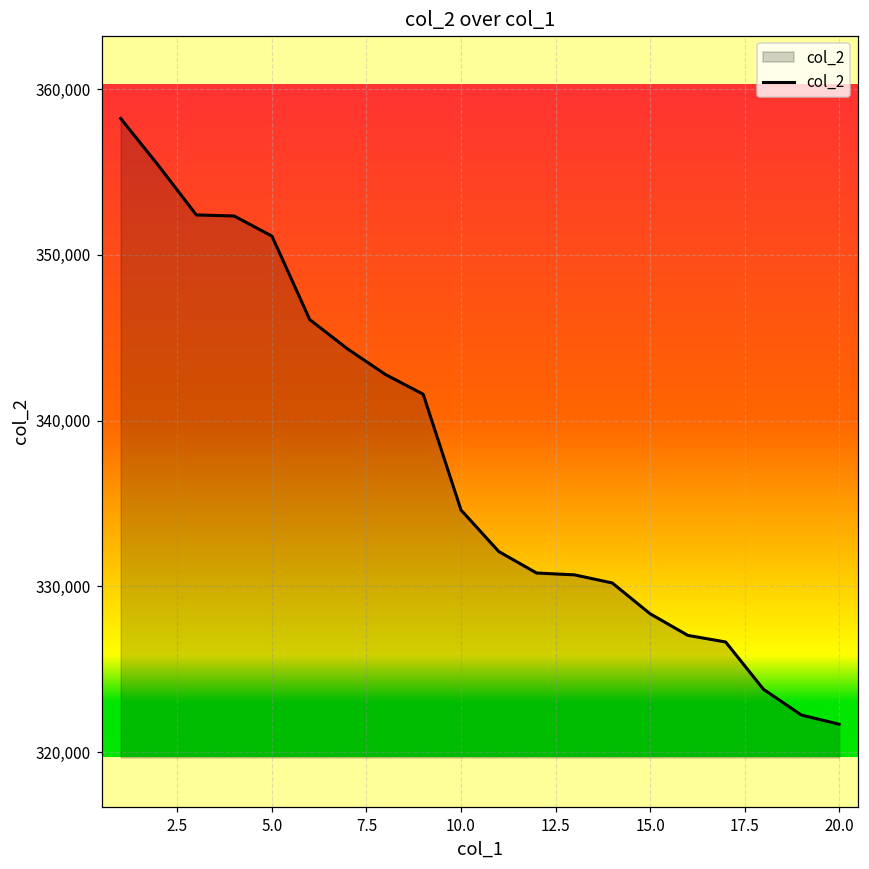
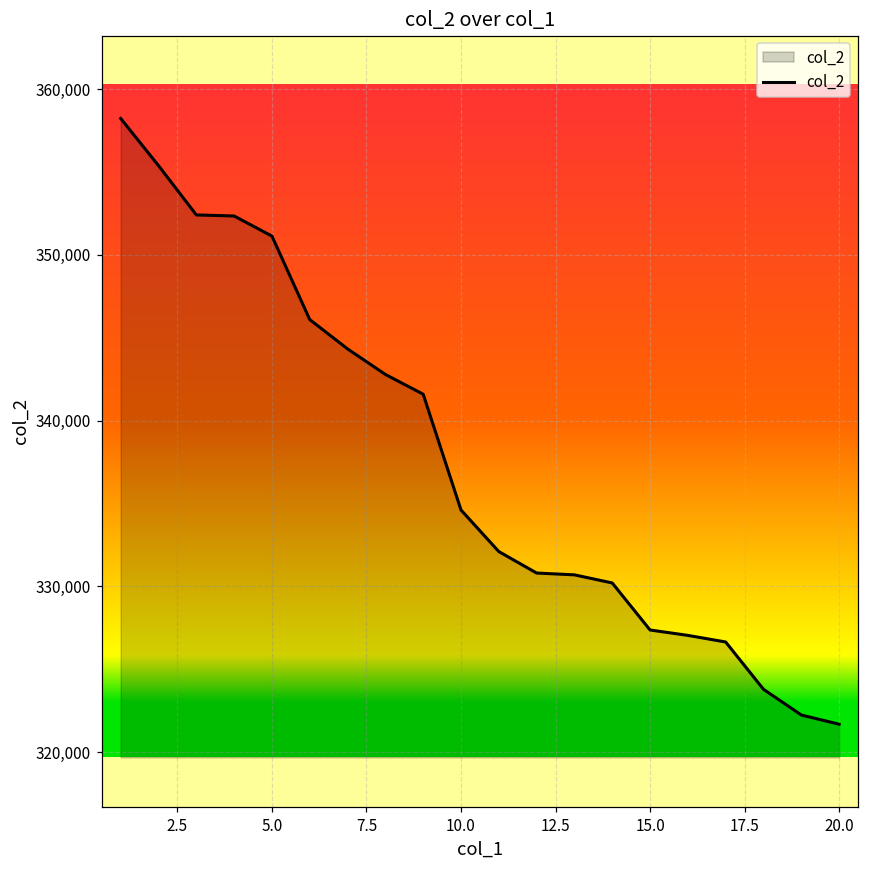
15.0: 328,400 -> 327,400
